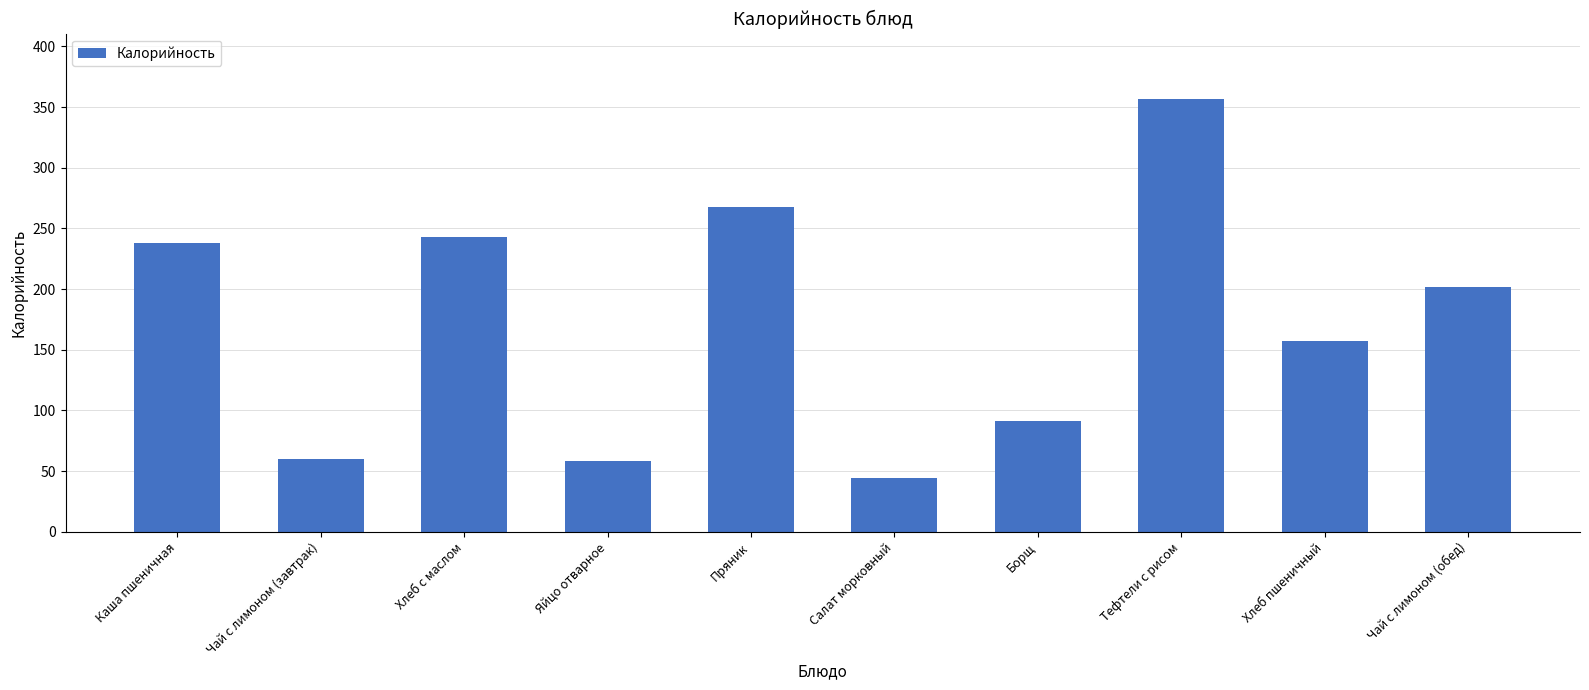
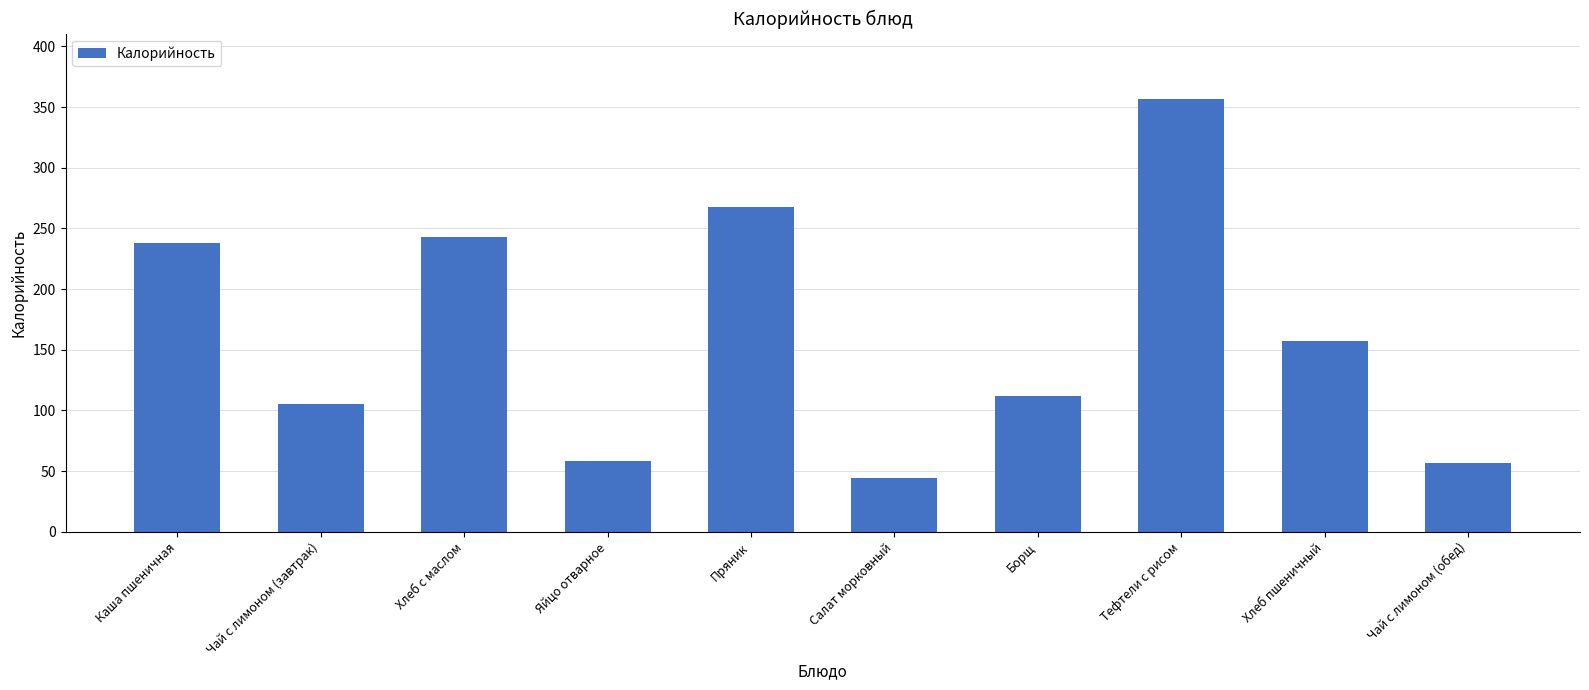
Чай с лимоном (завтрак): 60 -> 105
Борщ: 91 -> 112
Чай с лимоном (обед): 202 -> 57
